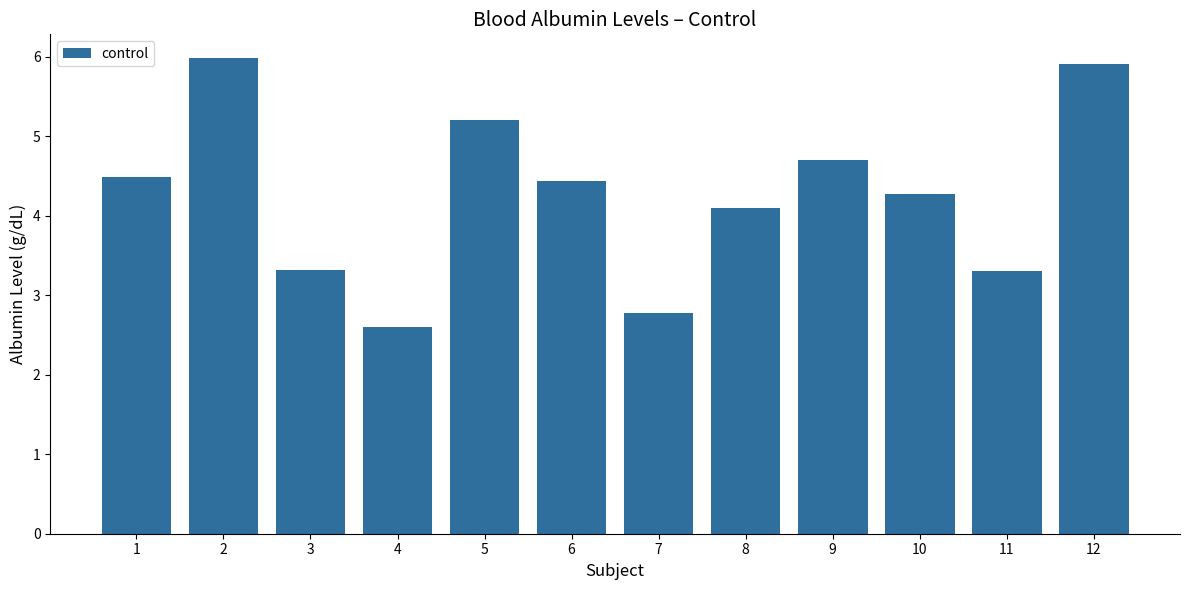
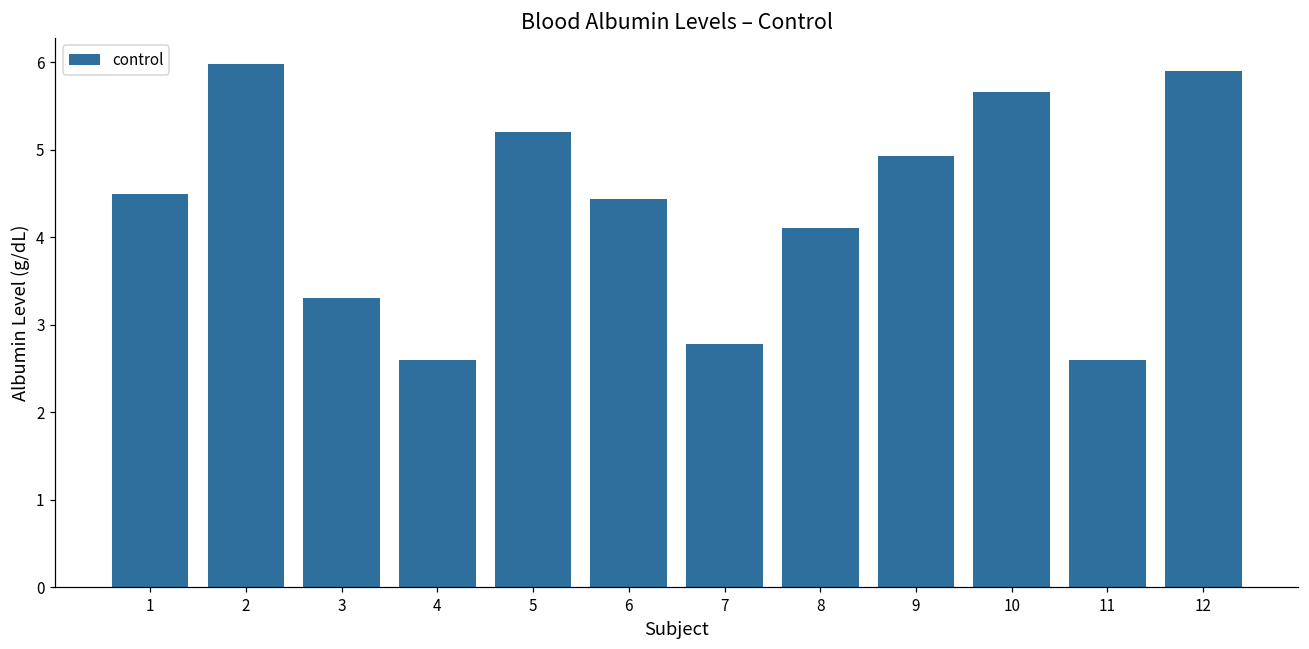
9: 4.7 -> 4.9
10: 4.3 -> 5.7
11: 3.3 -> 2.6
